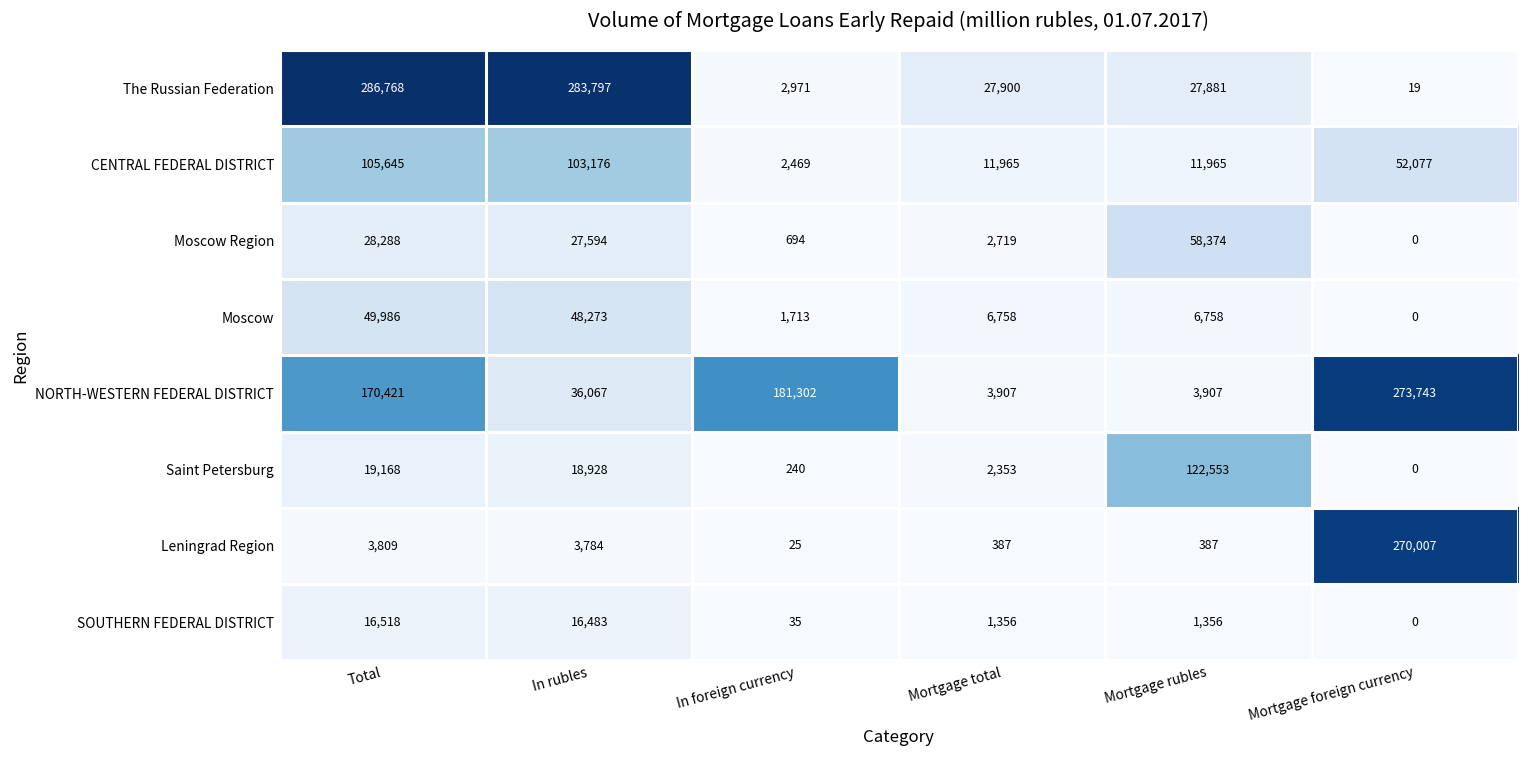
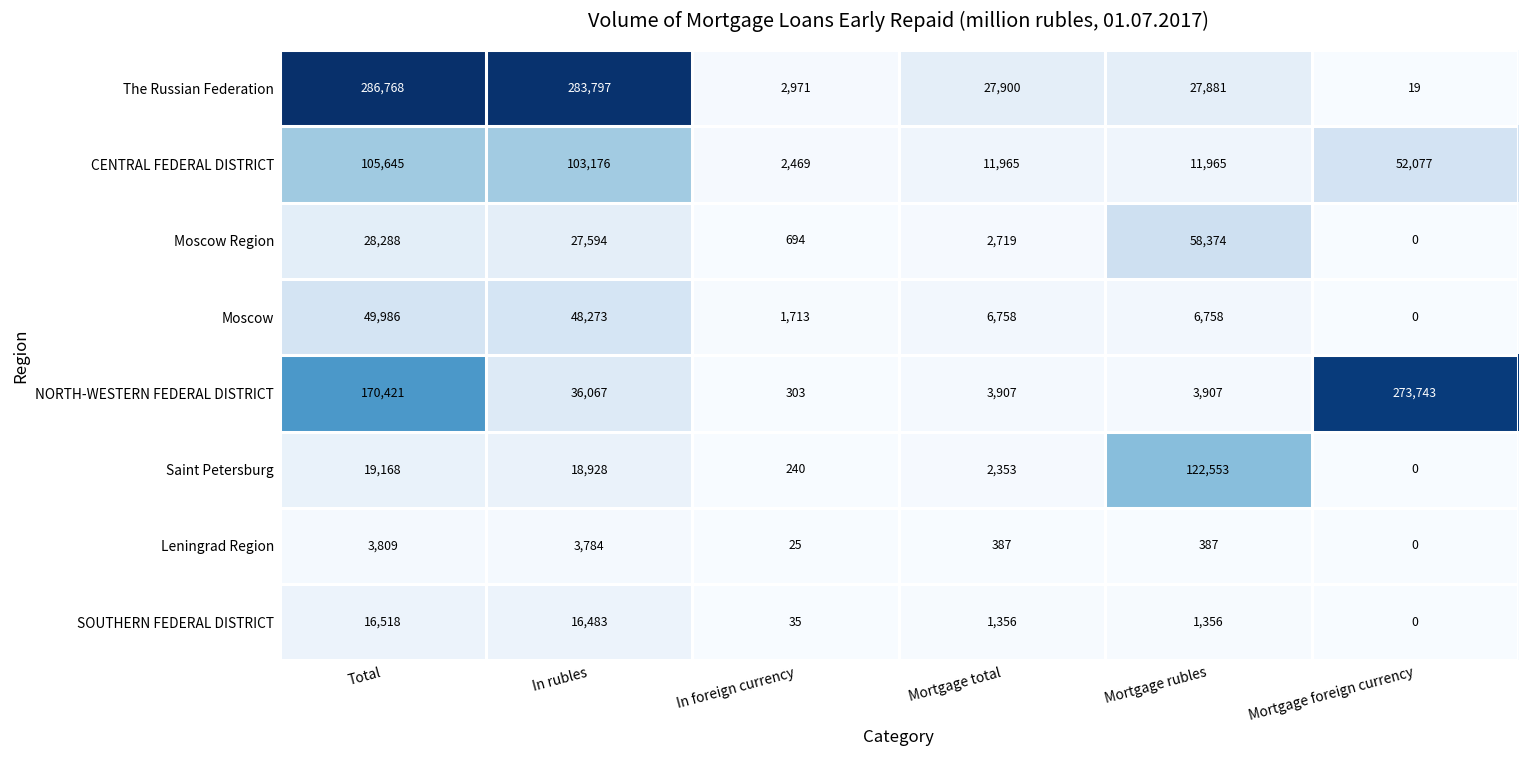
NORTH-WESTERN FEDERAL DISTRICT, In foreign currency: 181,302 -> 303
Leningrad Region, Mortgage foreign currency: 270,007 -> 0
